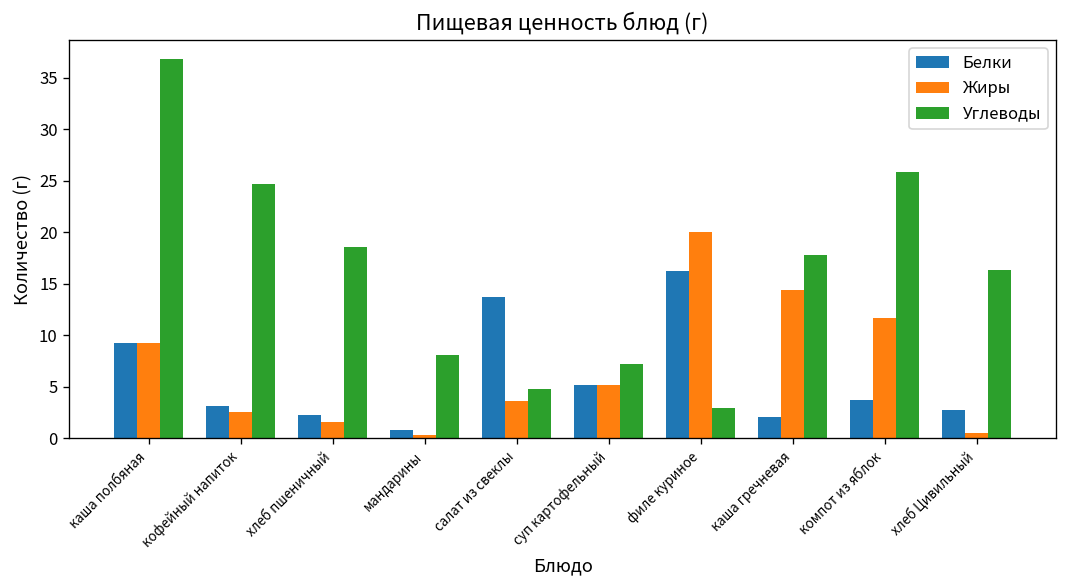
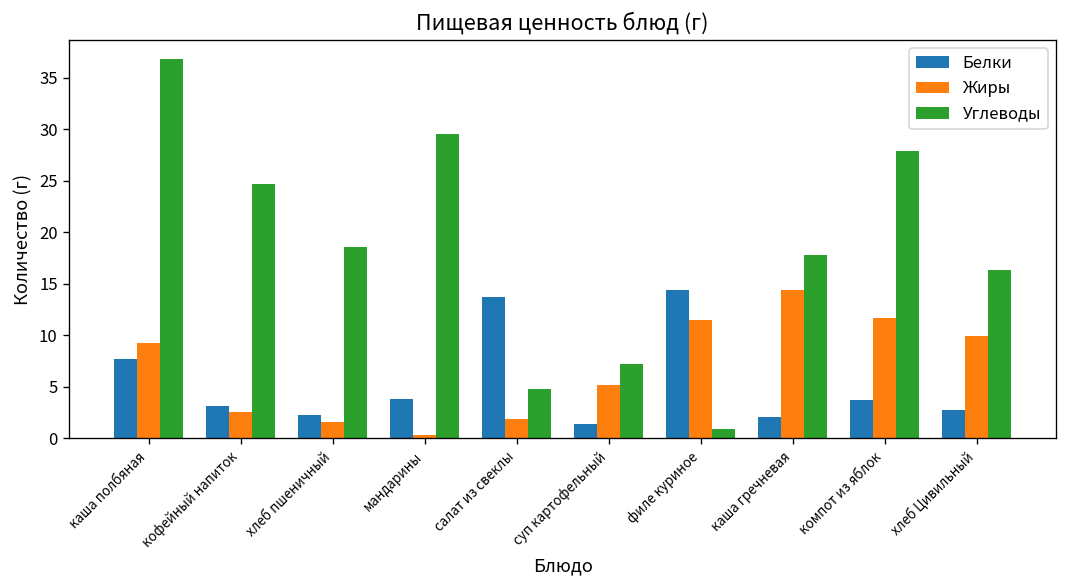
Белки, каша полбяная: 9 -> 8
Белки, мандарины: 1 -> 4
Углеводы, мандарины: 8 -> 30
Жиры, салат из свеклы: 4 -> 2
Белки, суп картофельный: 5 -> 1
Белки, филе куриное: 16 -> 14
Жиры, филе куриное: 20 -> 11
Углеводы, филе куриное: 3 -> 1
Углеводы, компот из яблок: 26 -> 28
Жиры, хлеб Цивильный: 1 -> 10
